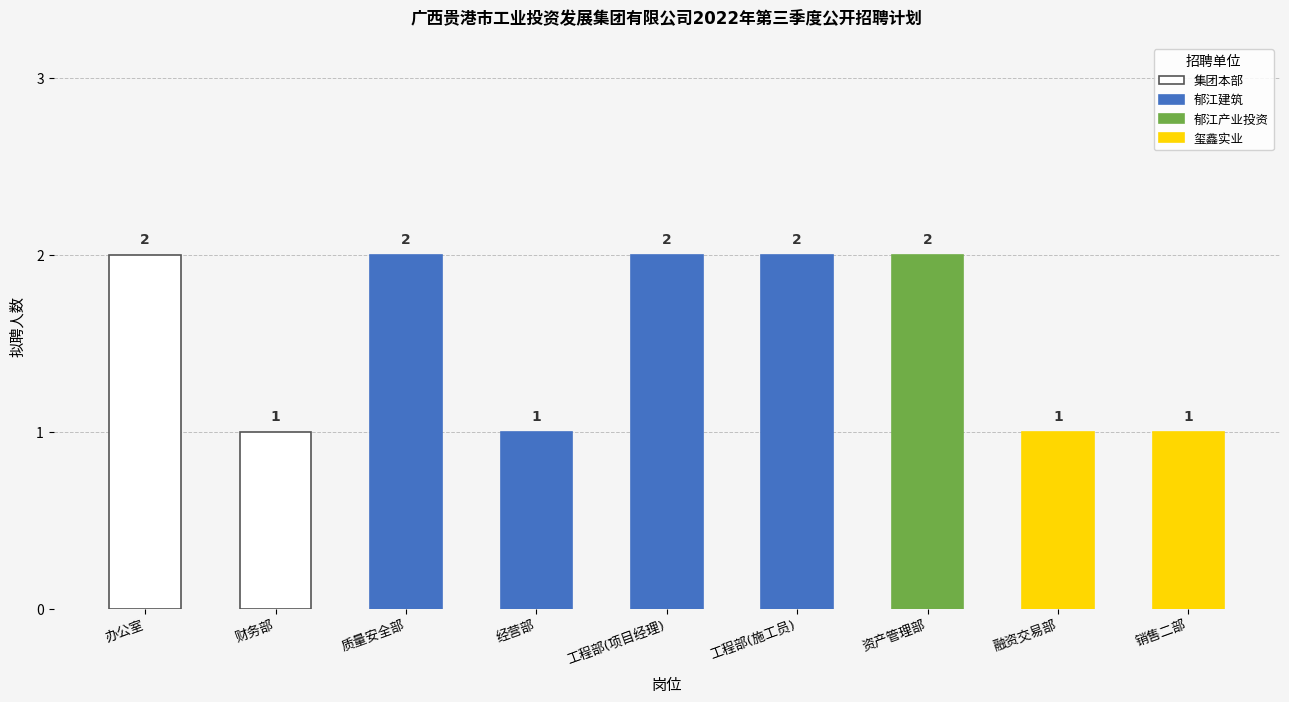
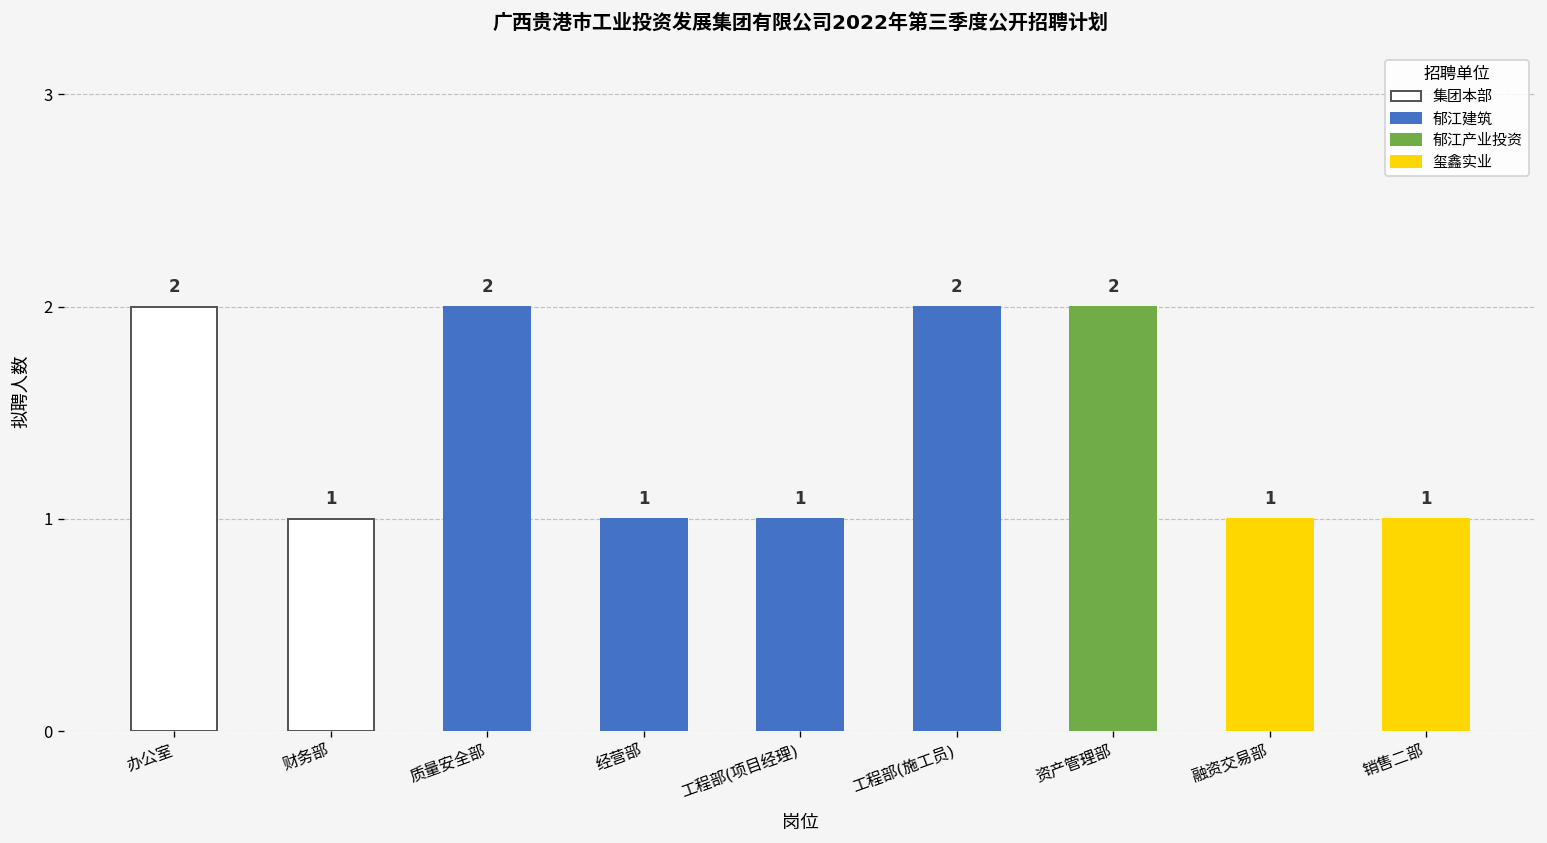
工程部(项目经理): 2 -> 1
